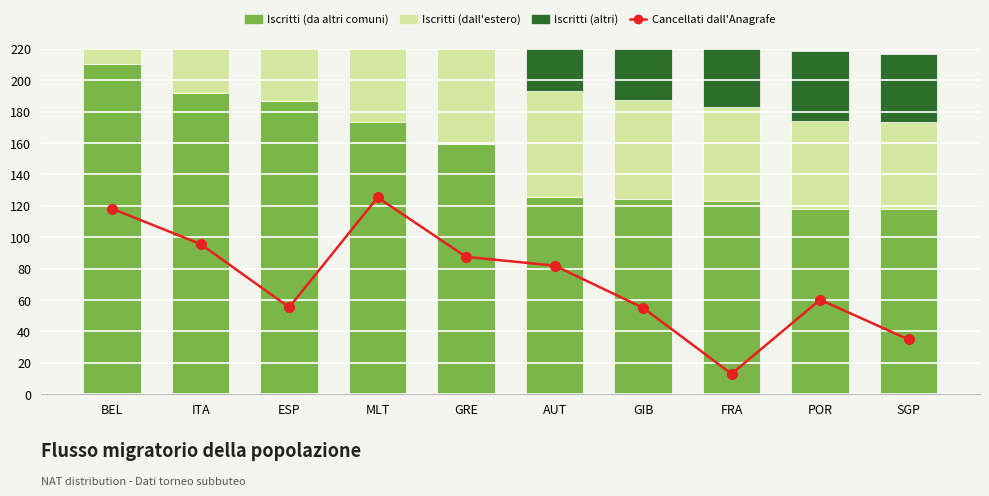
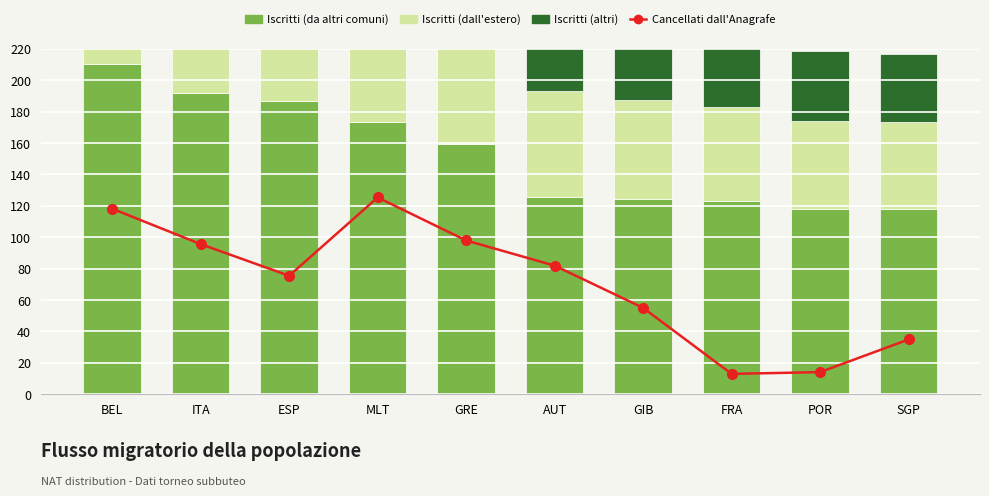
Cancellati dall'Anagrafe, ESP: 55 -> 75
Cancellati dall'Anagrafe, GRE: 87 -> 98
Cancellati dall'Anagrafe, POR: 60 -> 14
